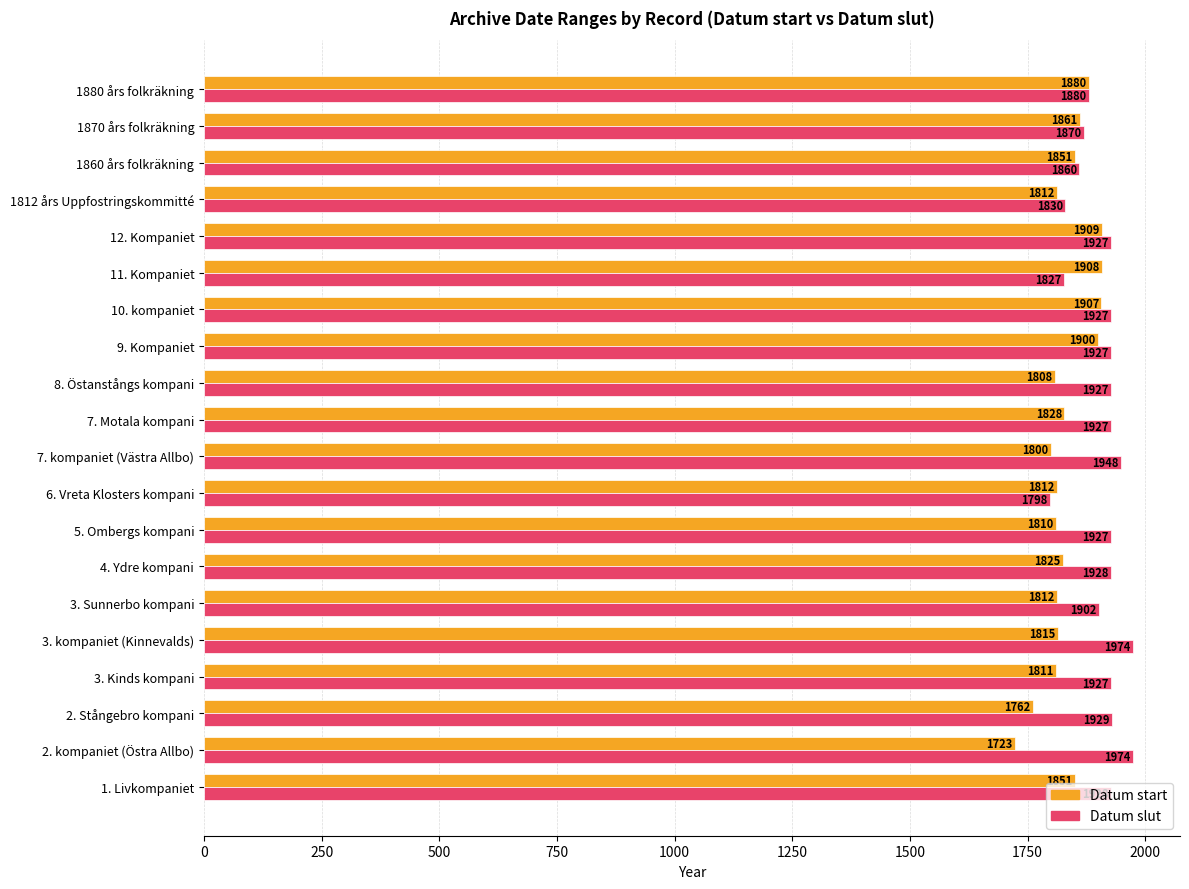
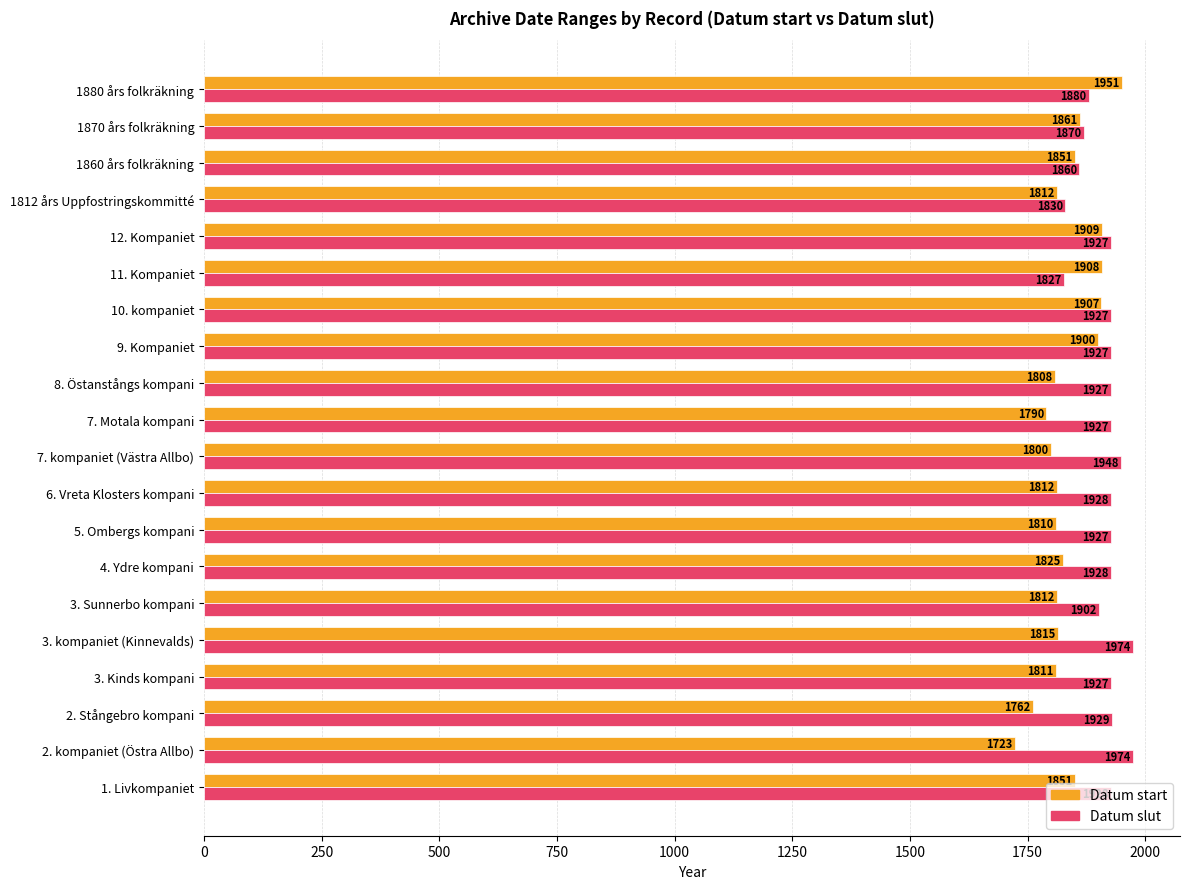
Datum start, 1880 års folkräkning: 1880 -> 1951
Datum start, 7. Motala kompani: 1828 -> 1790
Datum slut, 6. Vreta Klosters kompani: 1798 -> 1928
